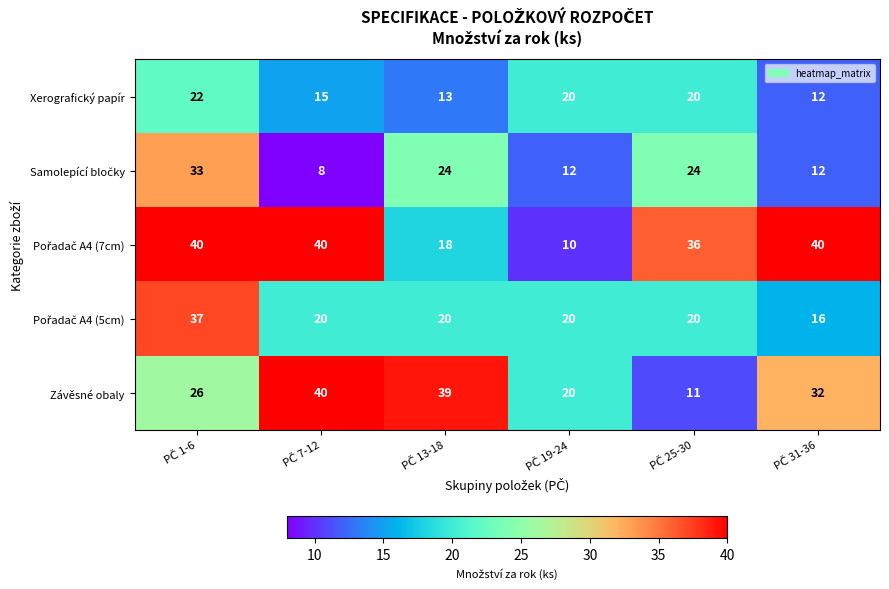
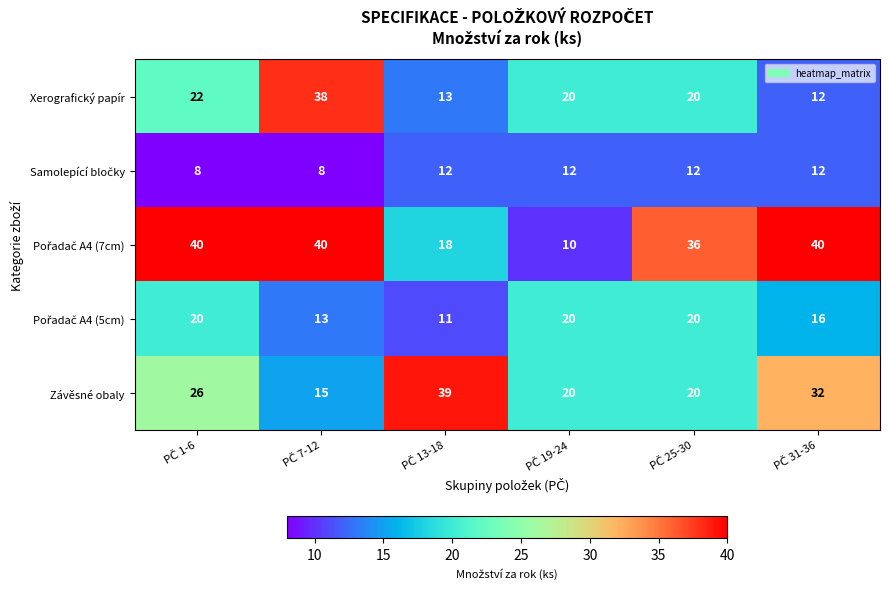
Xerografický papír, PČ 7-12: 15 -> 38
Samolepící bločky, PČ 1-6: 33 -> 8
Samolepící bločky, PČ 13-18: 24 -> 12
Samolepící bločky, PČ 25-30: 24 -> 12
Pořadač A4 (5cm), PČ 1-6: 37 -> 20
Pořadač A4 (5cm), PČ 7-12: 20 -> 13
Pořadač A4 (5cm), PČ 13-18: 20 -> 11
Závěsné obaly, PČ 7-12: 40 -> 15
Závěsné obaly, PČ 25-30: 11 -> 20
